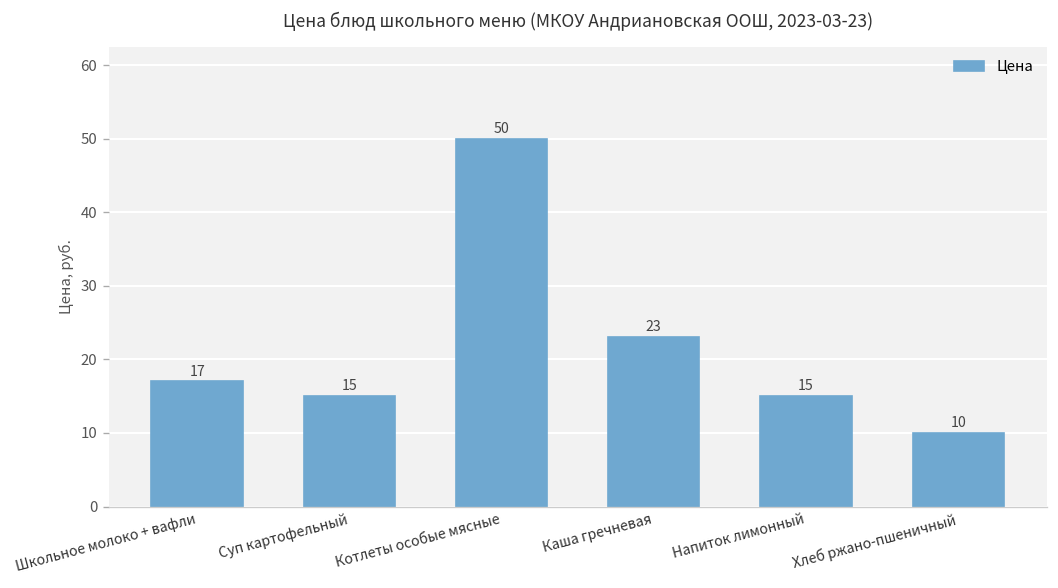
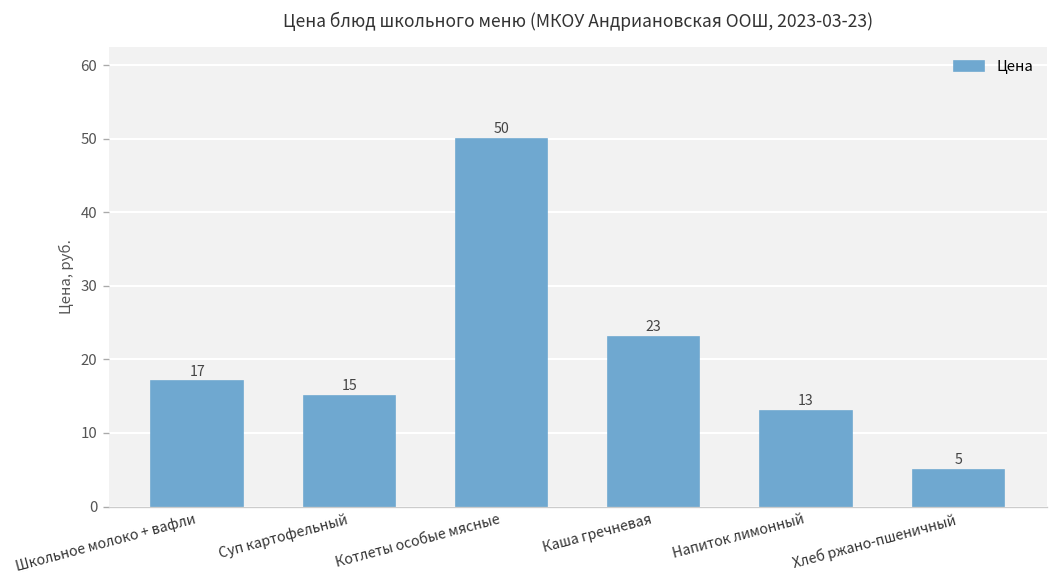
Напиток лимонный: 15 -> 13
Хлеб ржано-пшеничный: 10 -> 5
